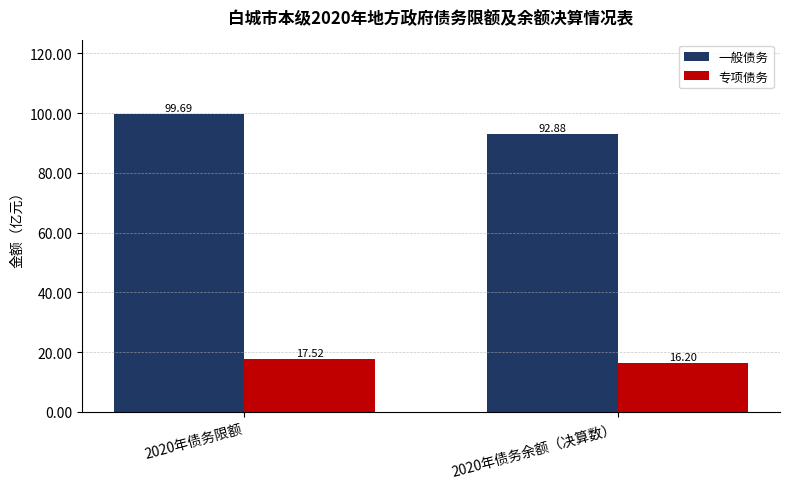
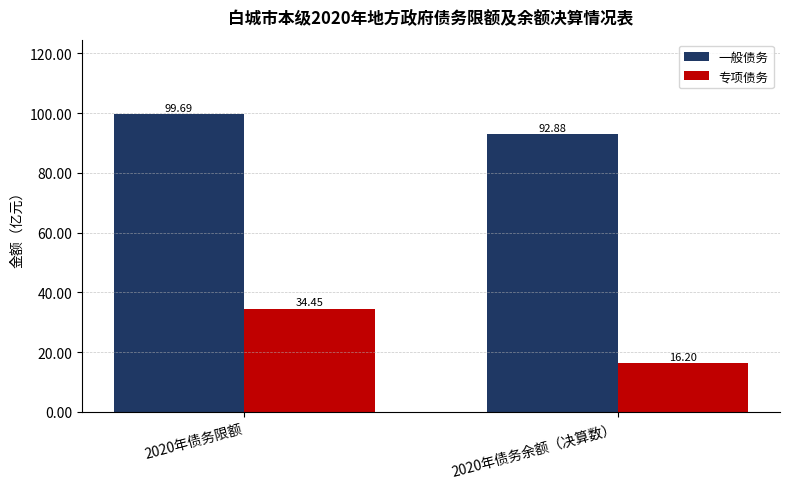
专项债务, 2020年债务限额: 17.52 -> 34.45
